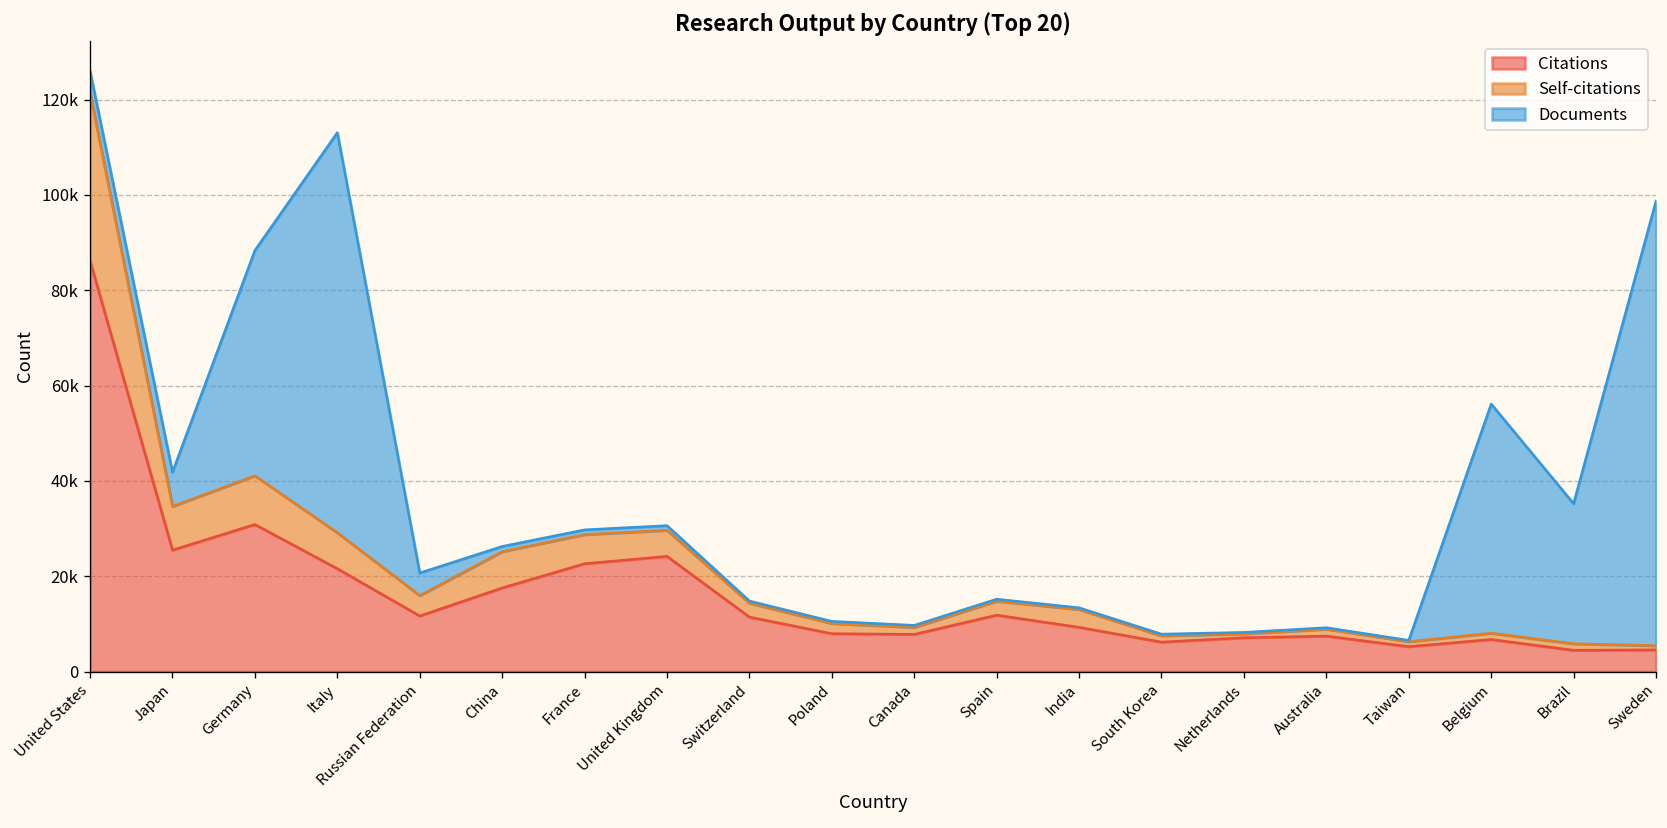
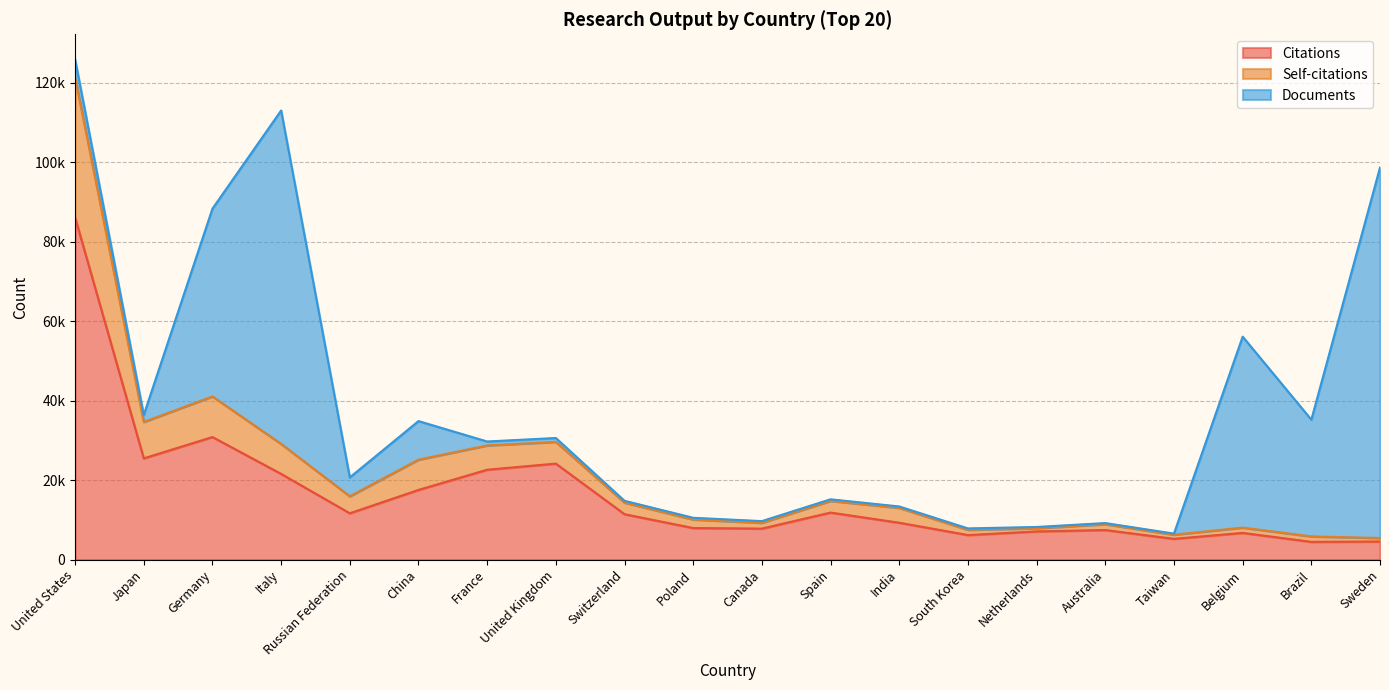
Documents, Japan: 7000 -> 2000
Documents, China: 1000 -> 10000
